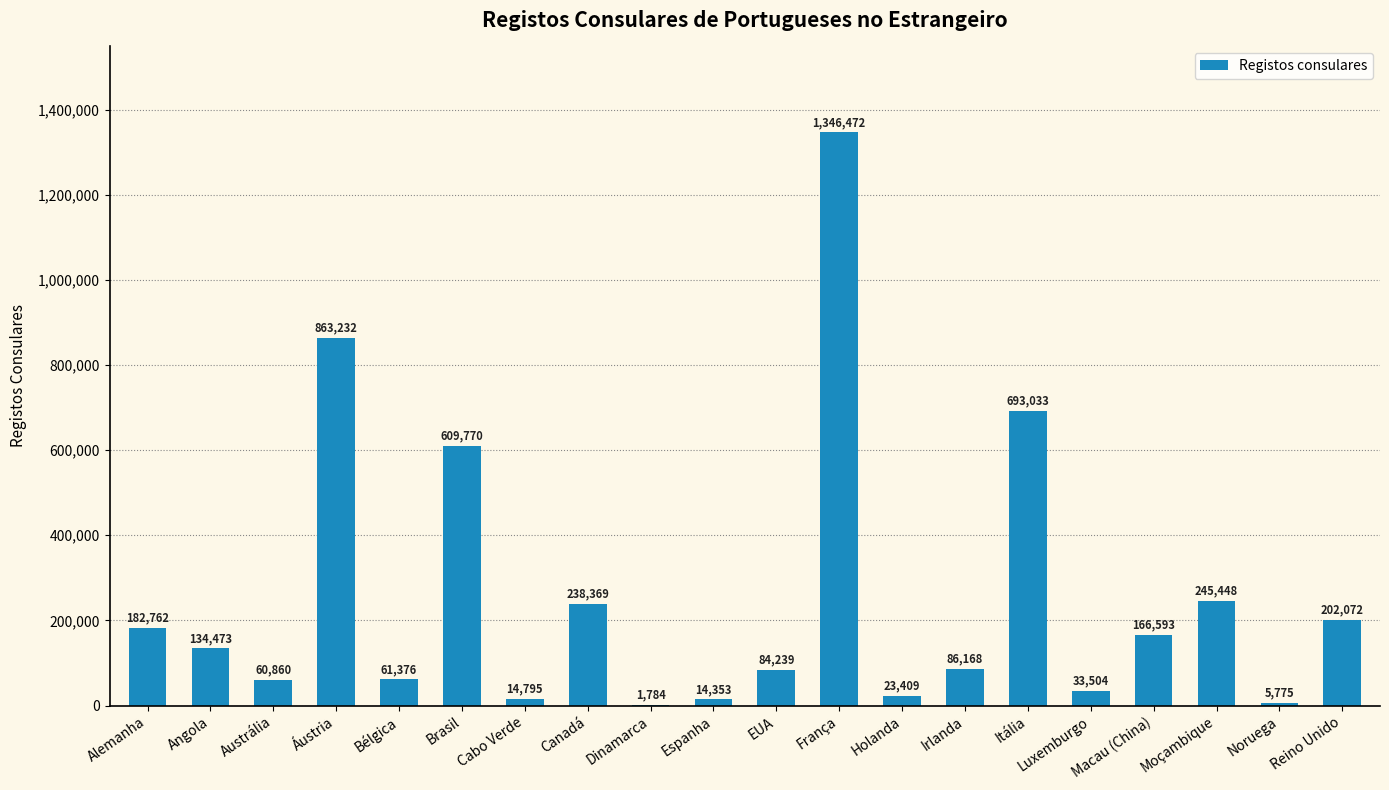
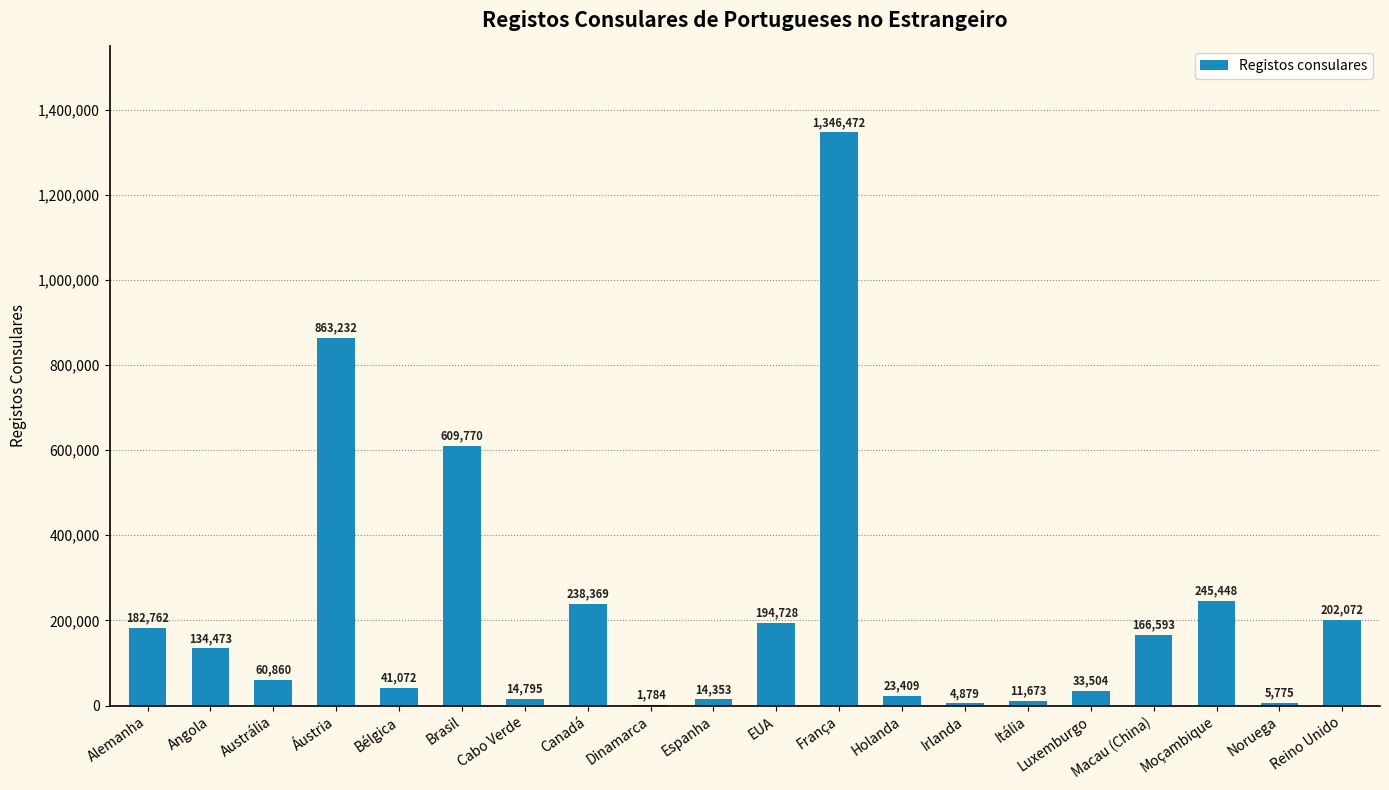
Bélgica: 61,376 -> 41,072
EUA: 84,239 -> 194,728
Irlanda: 86,168 -> 4,879
Itália: 693,033 -> 11,673
